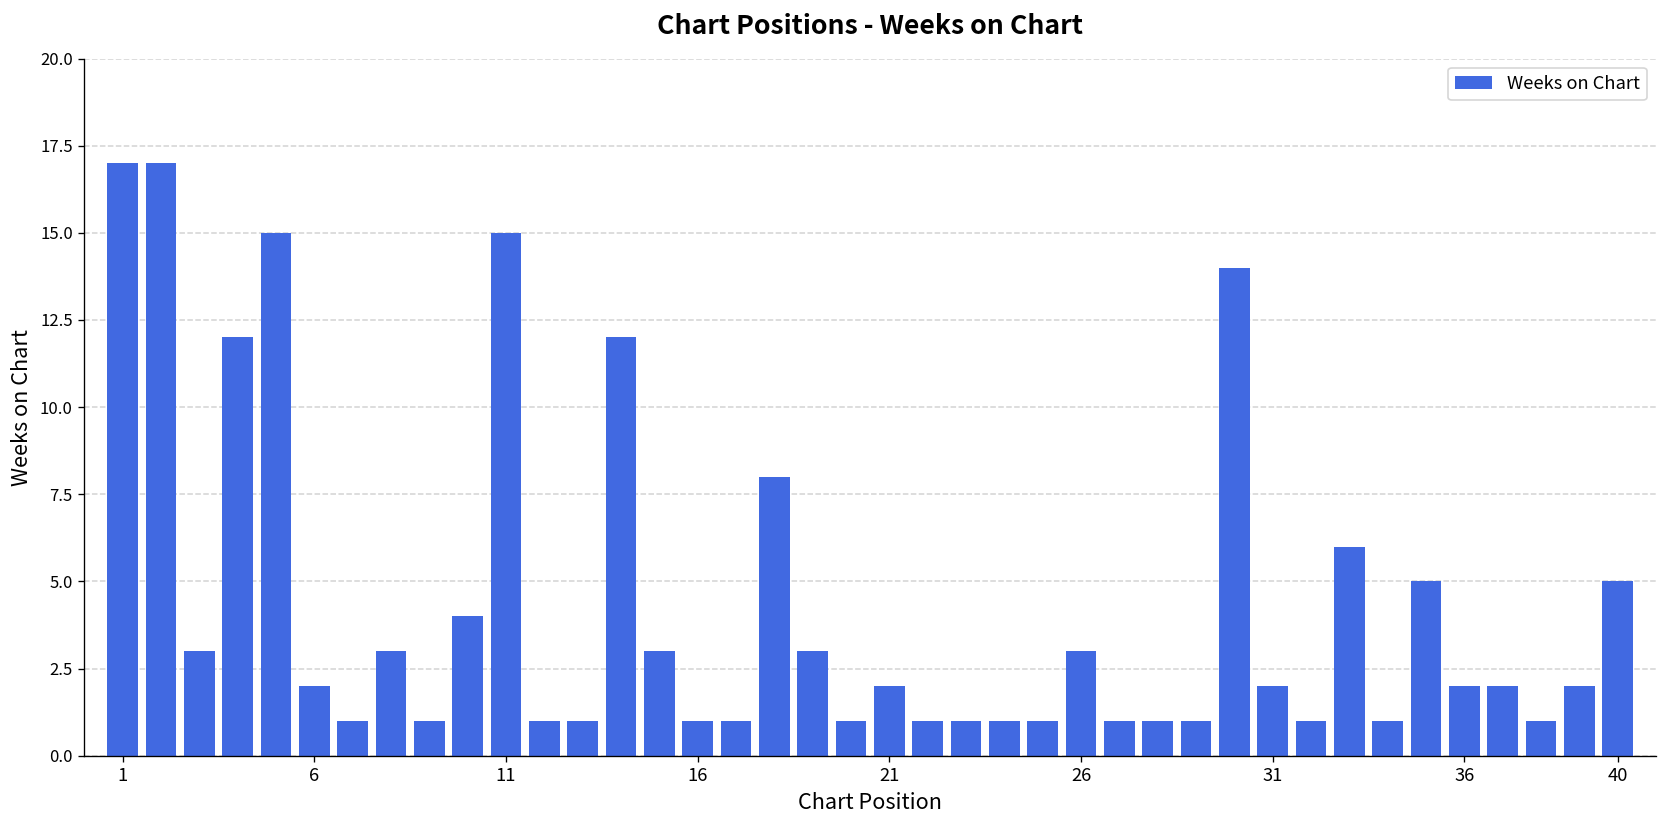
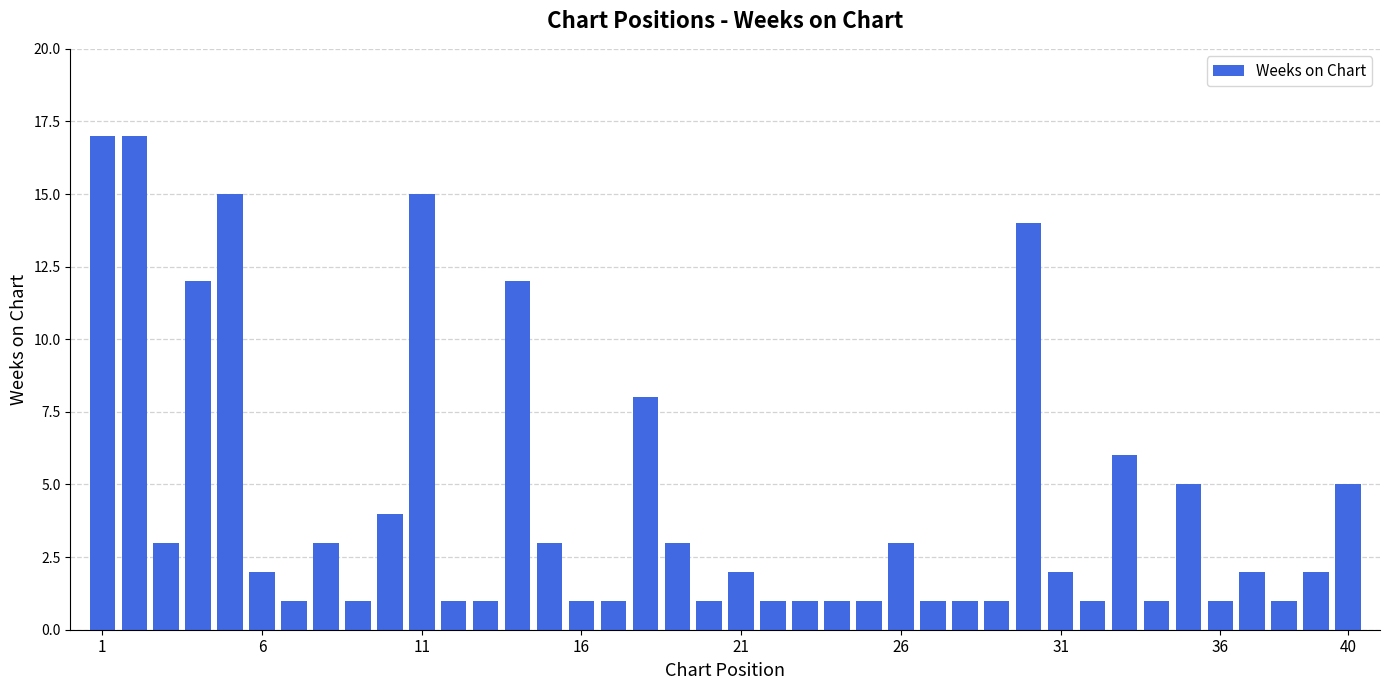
36: 2 -> 1
